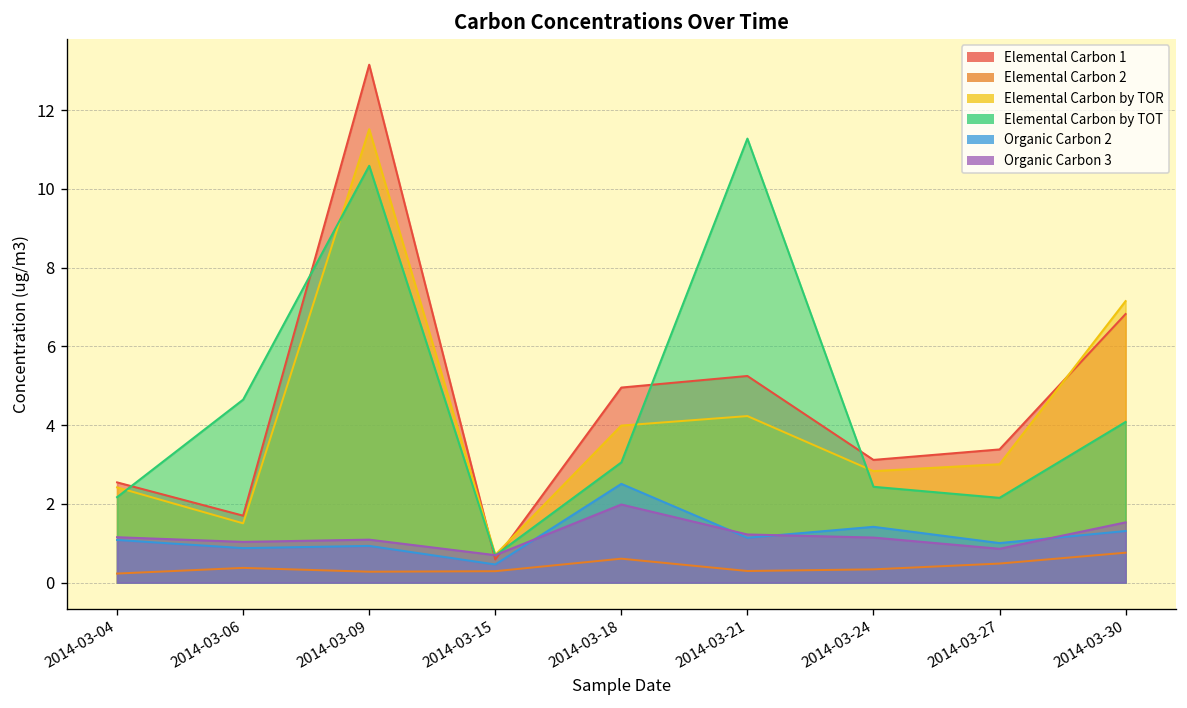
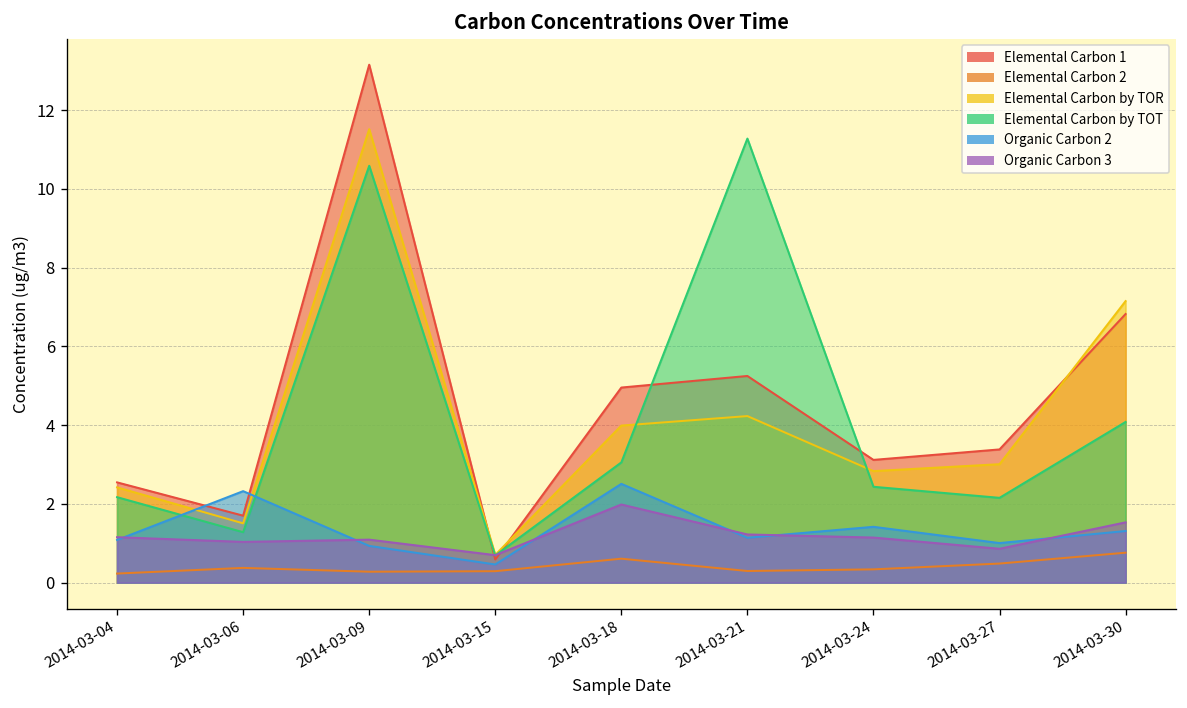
Elemental Carbon by TOT, 2014-03-06: 4.6 -> 1.3
Organic Carbon 2, 2014-03-06: 0.9 -> 2.3
